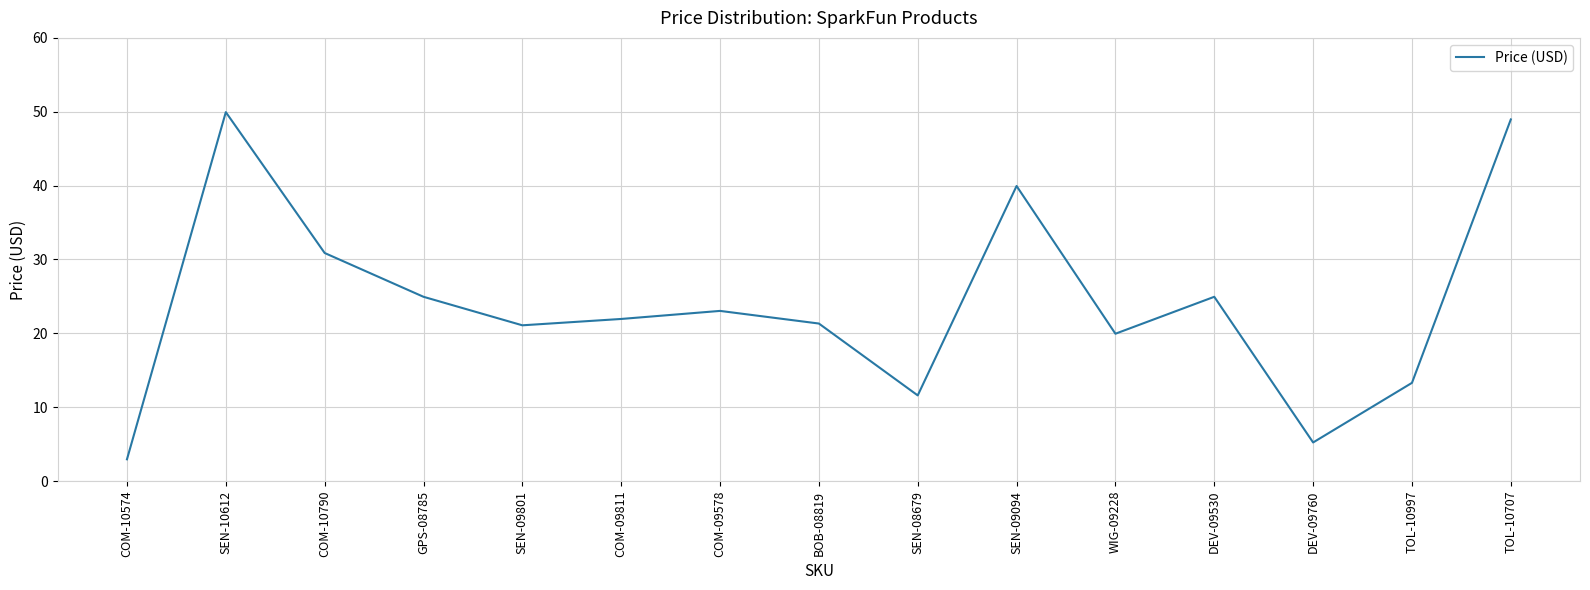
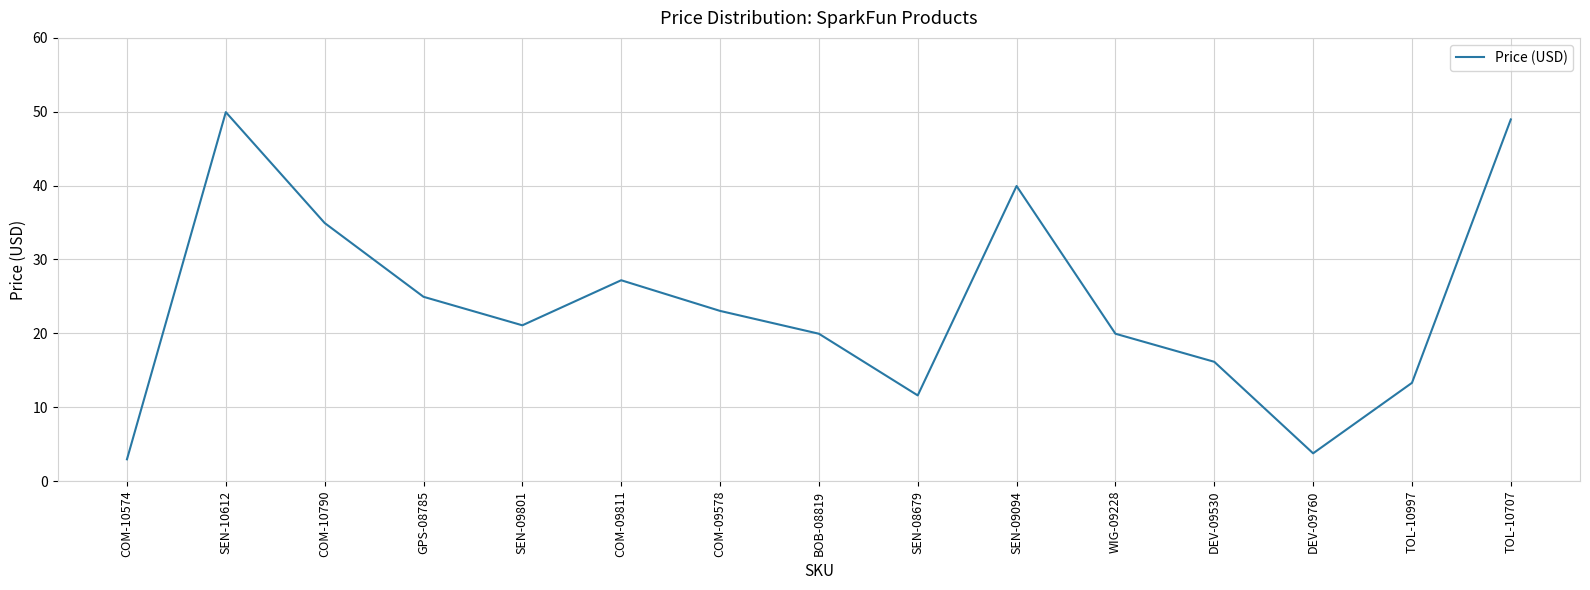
COM-10790: 31 -> 35
COM-09811: 22 -> 27
BOB-08819: 21 -> 20
DEV-09530: 25 -> 16
DEV-09760: 5 -> 4
